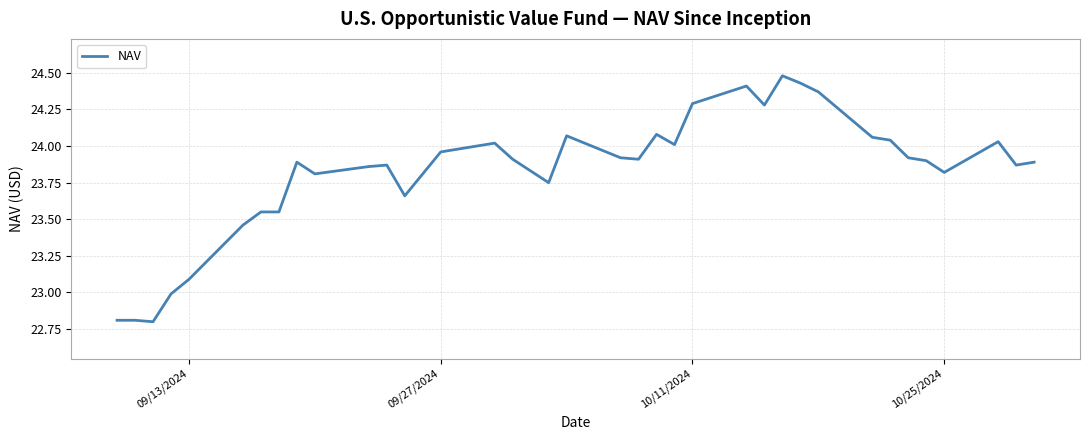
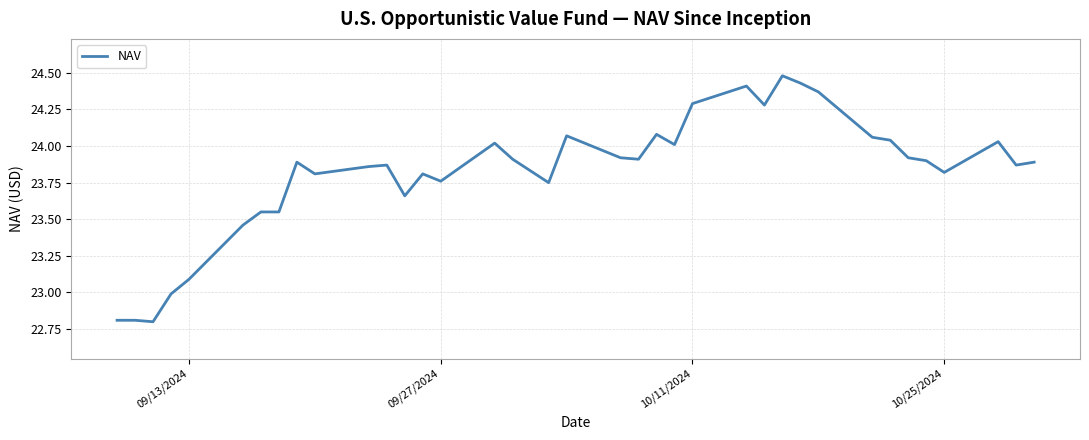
09/27/2024: 23.96 -> 23.76
